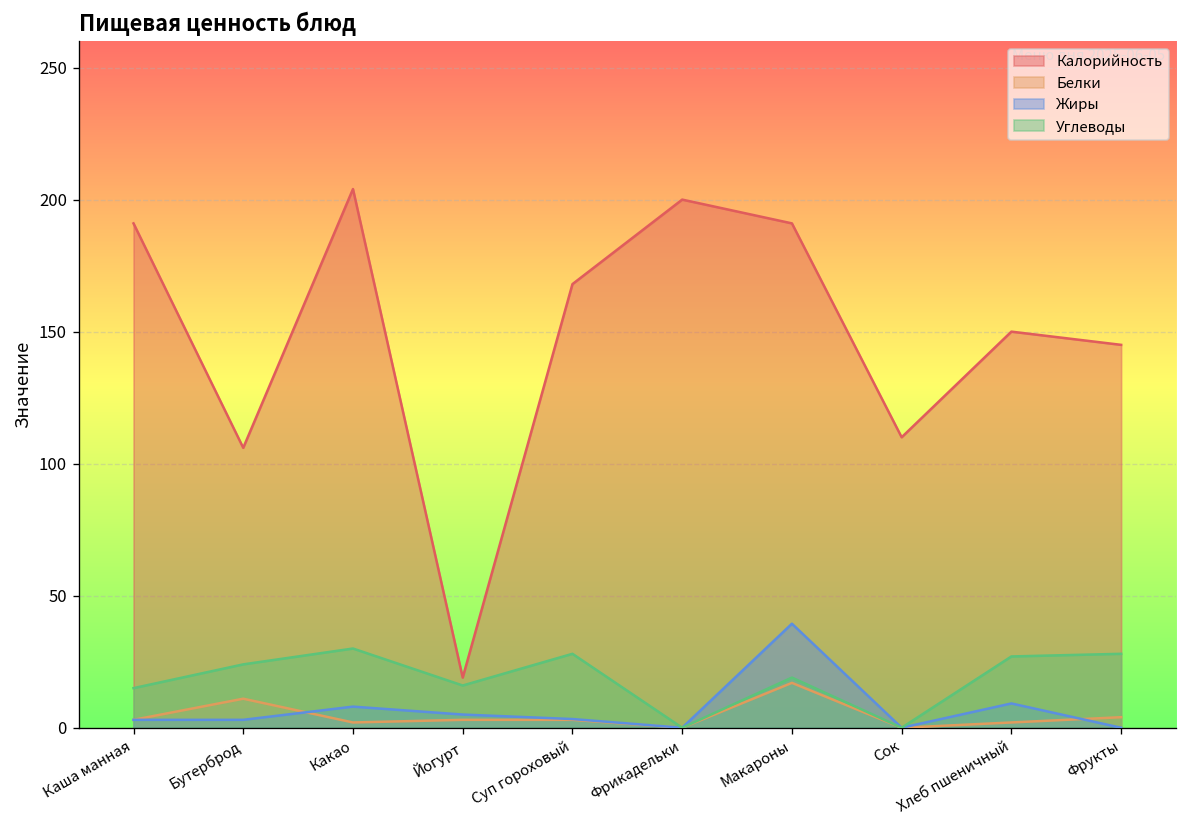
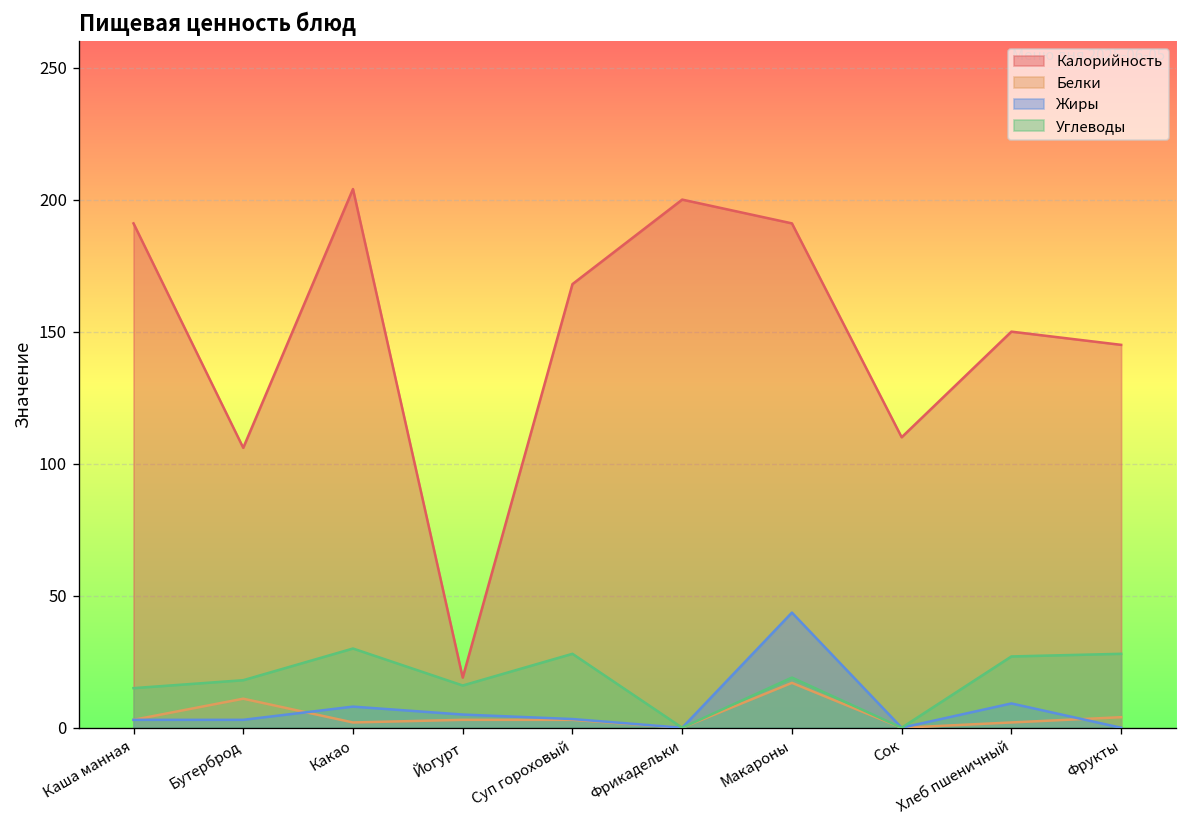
Углеводы, Бутерброд: 24 -> 18
Жиры, Макароны: 39 -> 44
